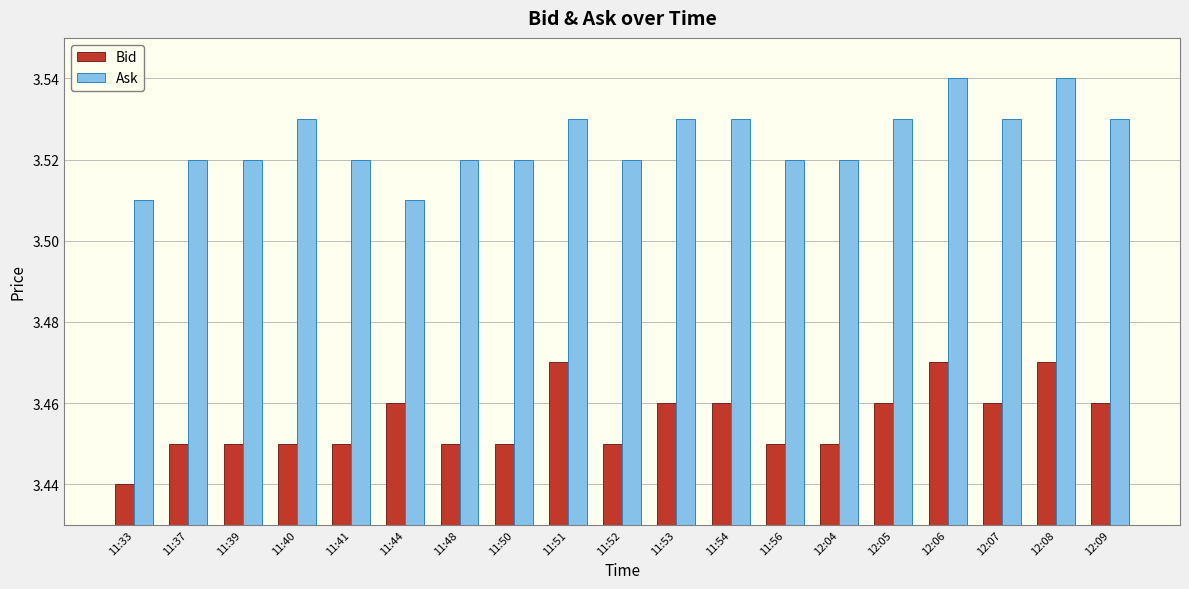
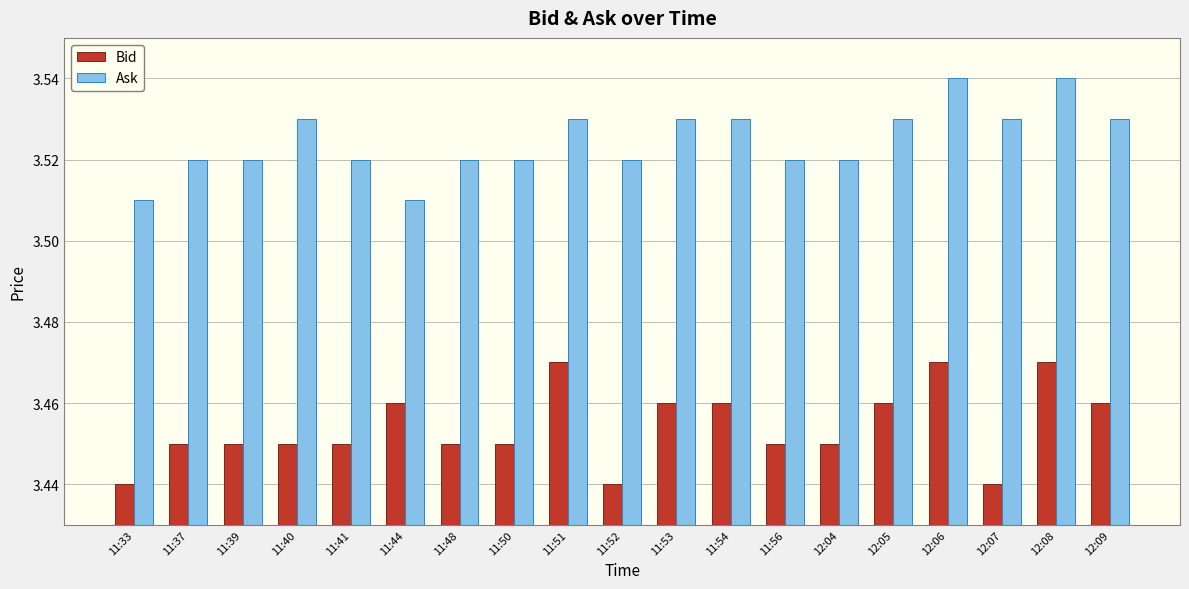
Bid, 11:52: 3.45 -> 3.44
Bid, 12:07: 3.46 -> 3.44
